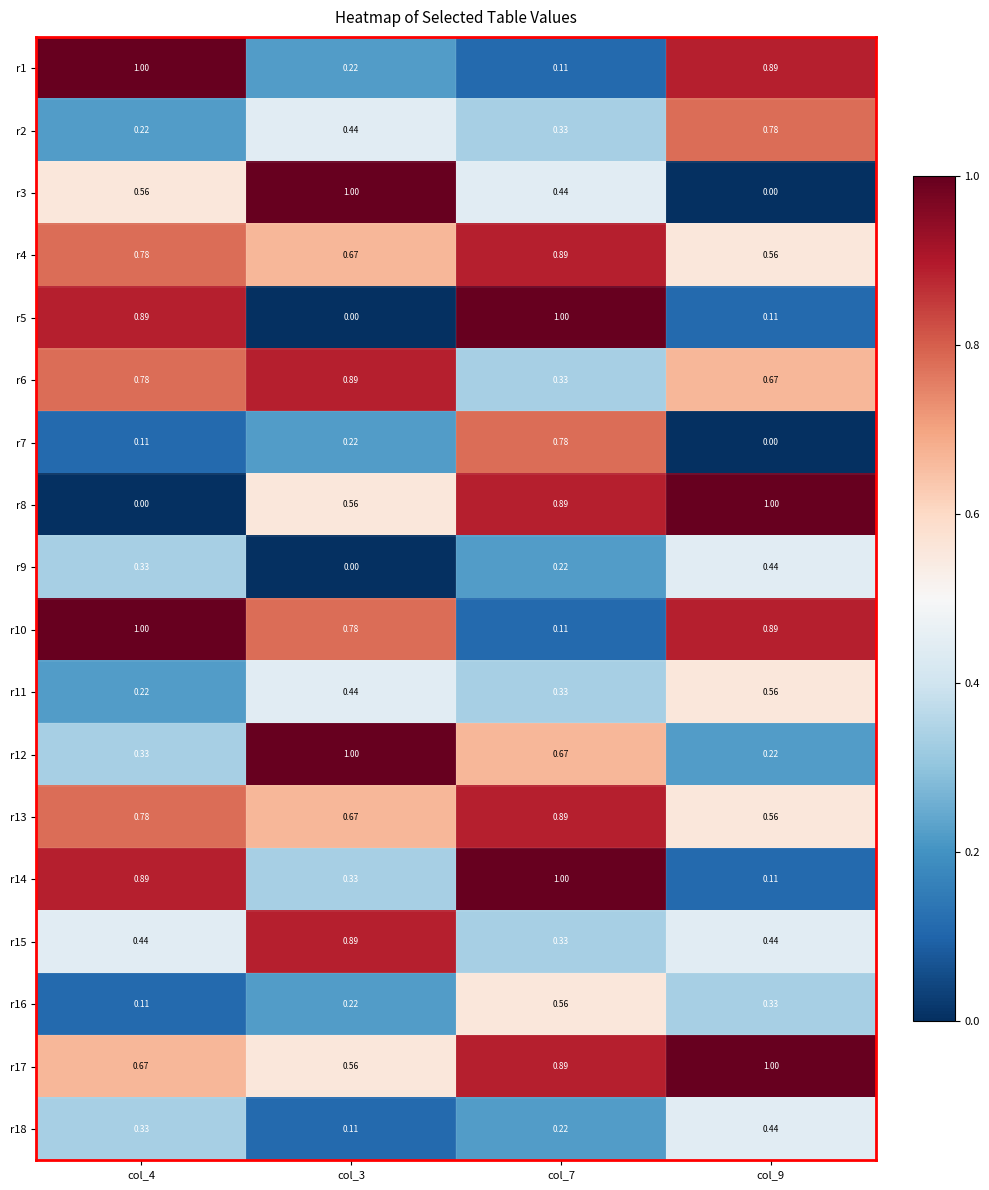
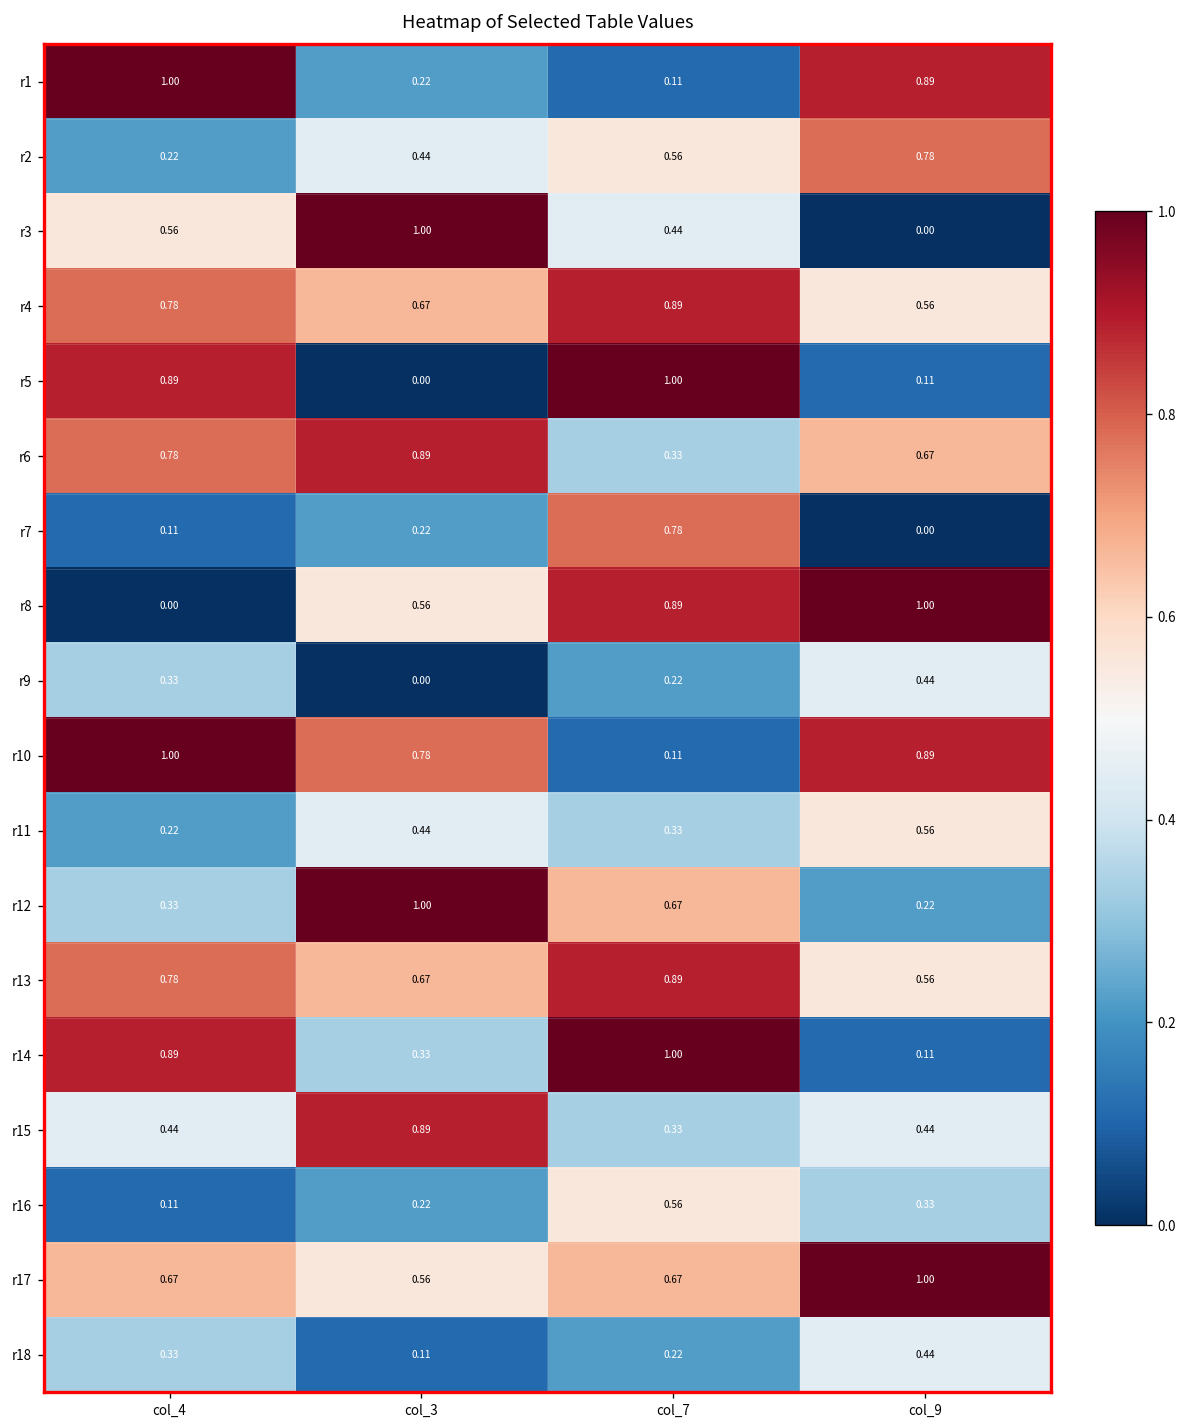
r2, col_7: 0.33 -> 0.56
r17, col_7: 0.89 -> 0.67
